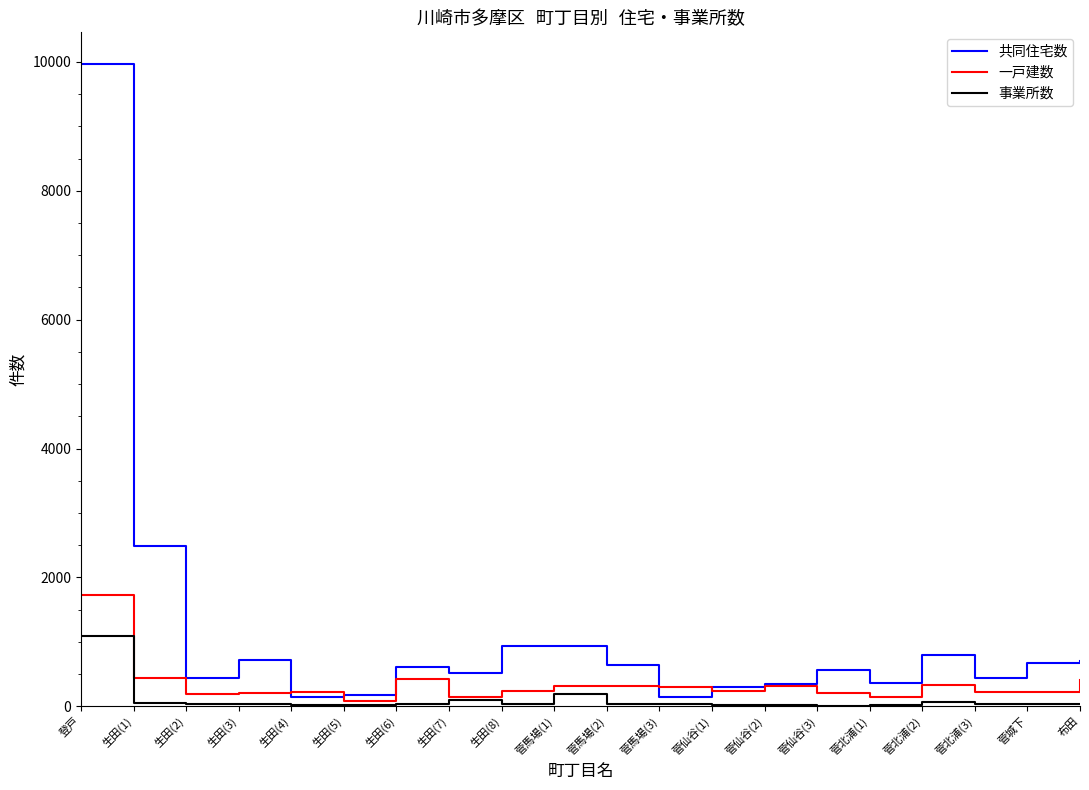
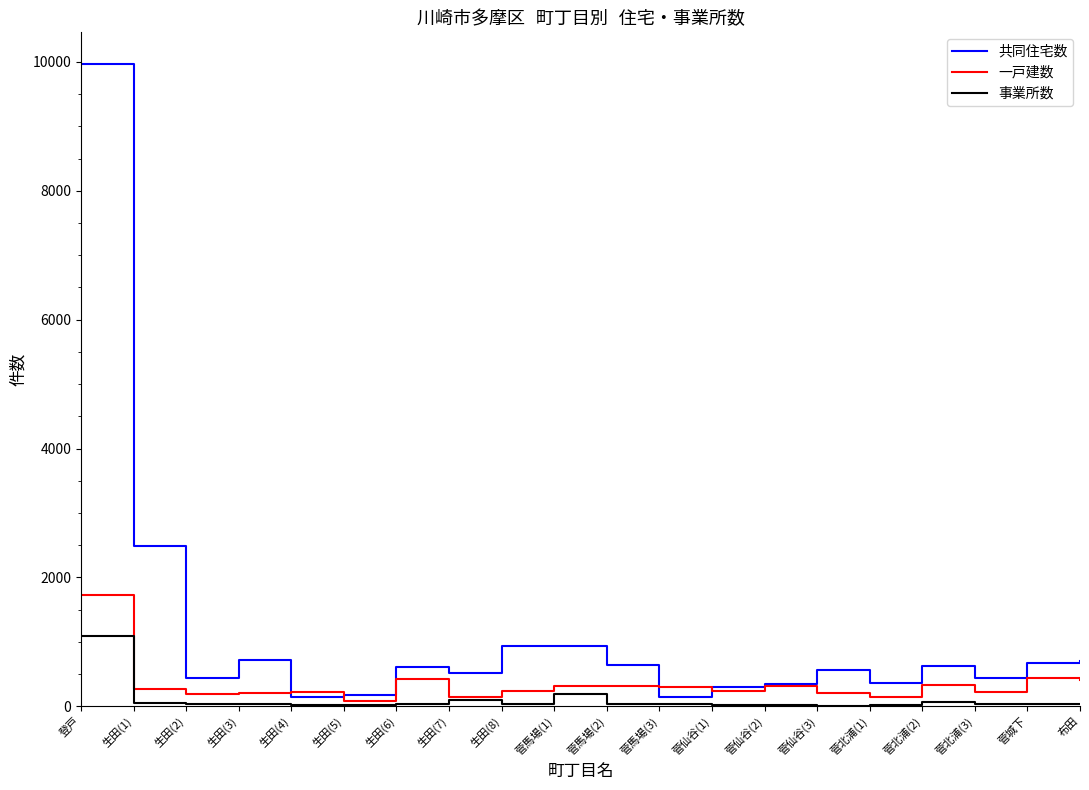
一戸建数, 生田(1): 400 -> 300
共同住宅数, 菅北浦(2): 800 -> 600
一戸建数, 菅城下: 200 -> 400
